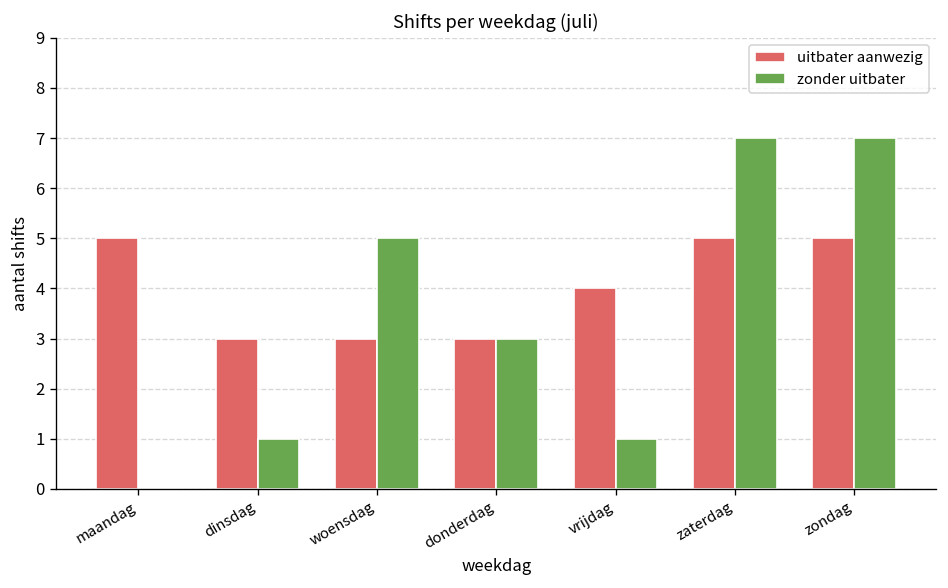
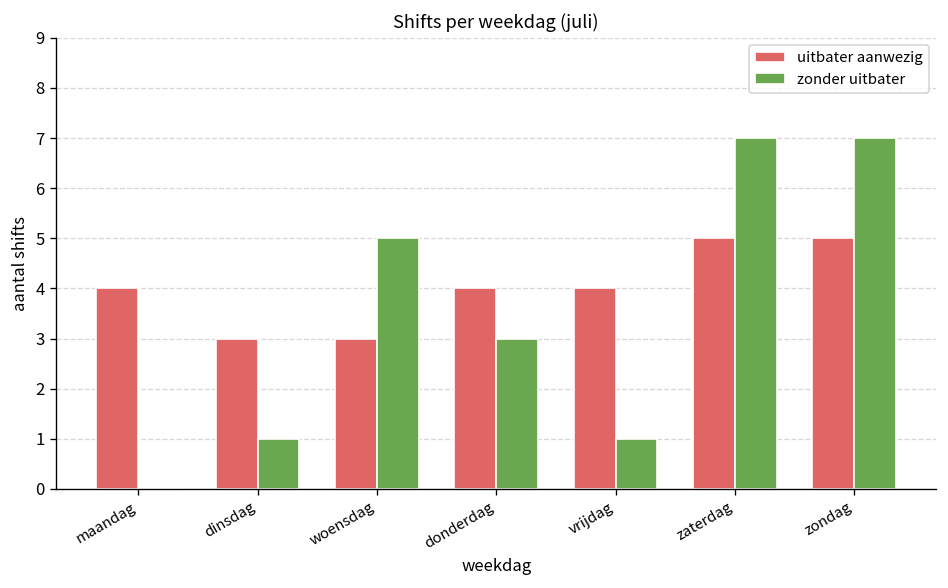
uitbater aanwezig, maandag: 5 -> 4
uitbater aanwezig, donderdag: 3 -> 4
